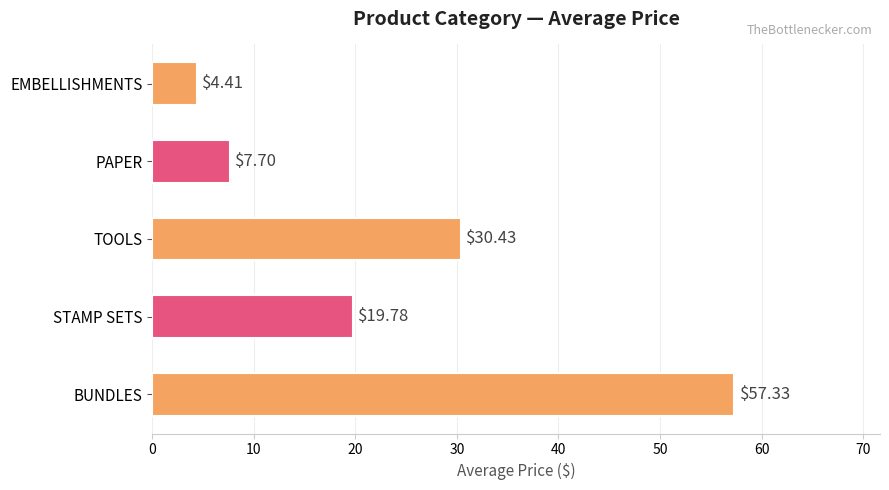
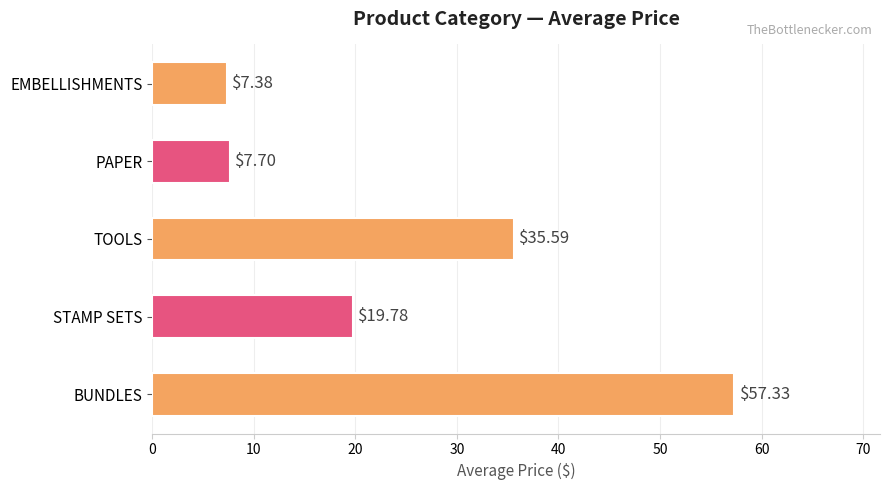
EMBELLISHMENTS: $4.41 -> $7.38
TOOLS: $30.43 -> $35.59
